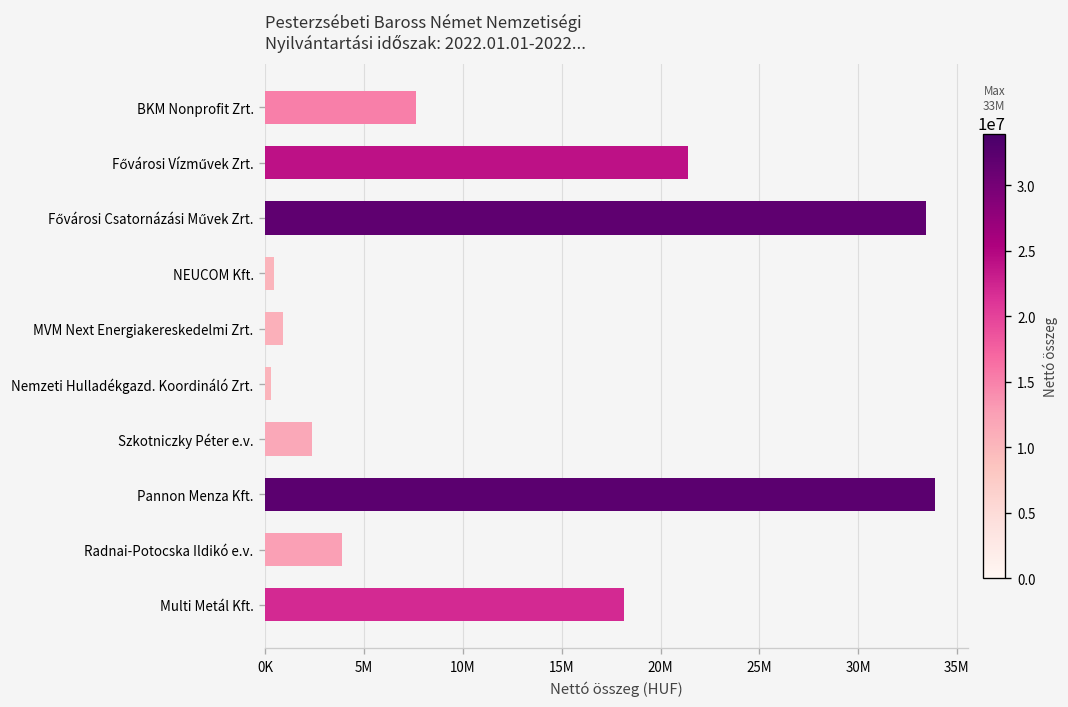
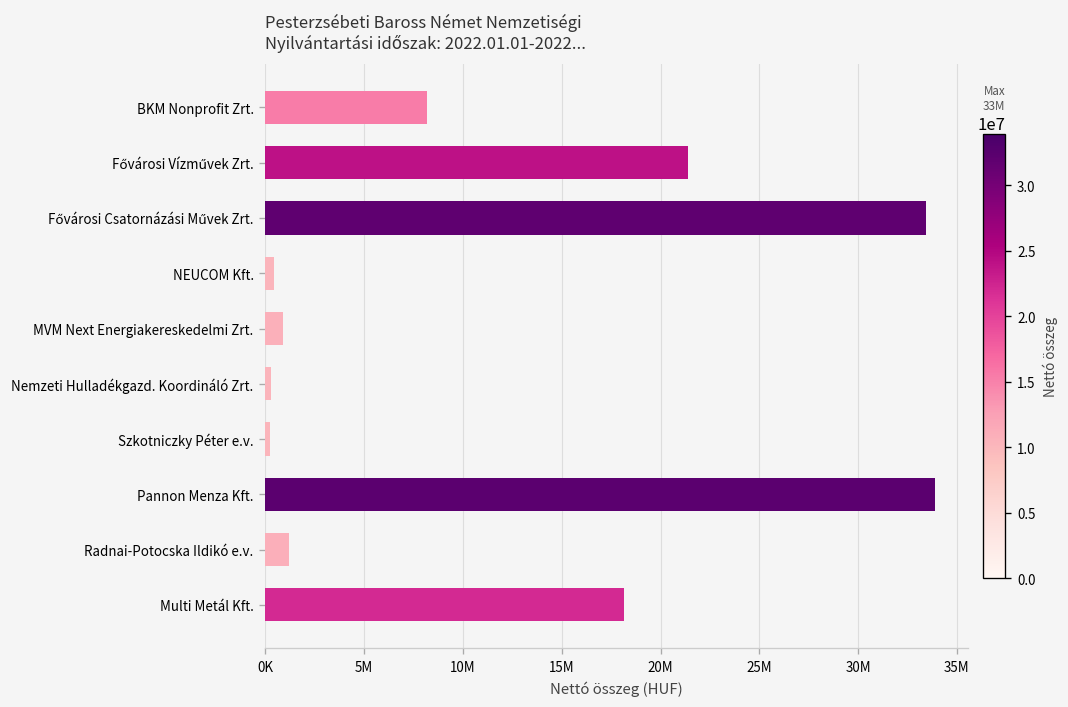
BKM Nonprofit Zrt.: 7600000 -> 8200000
Szkotniczky Péter e.v.: 2300000 -> 200000
Radnai-Potocska Ildikó e.v.: 3900000 -> 1200000
